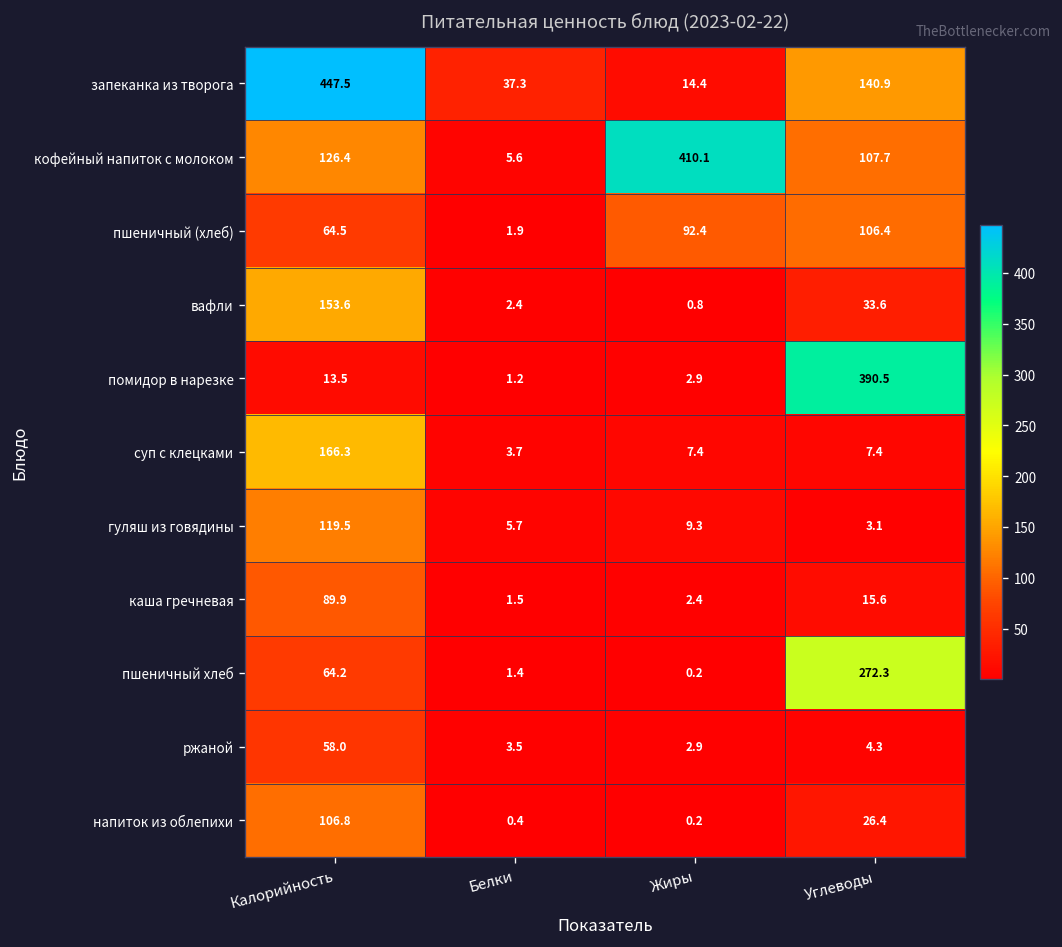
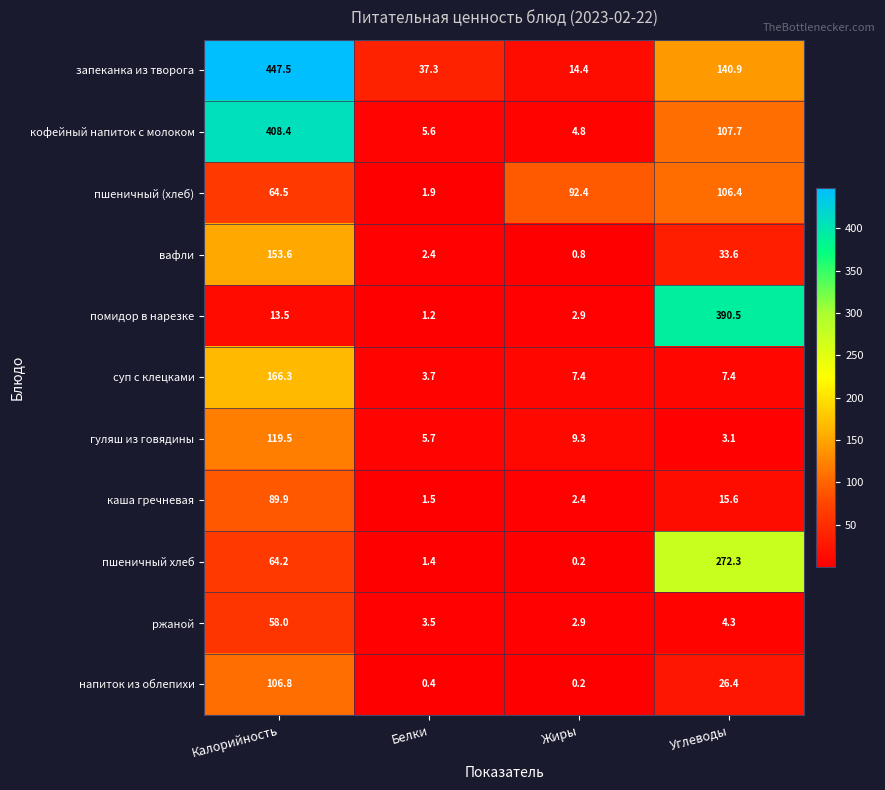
кофейный напиток с молоком, Калорийность: 126.4 -> 408.4
кофейный напиток с молоком, Жиры: 410.1 -> 4.8
